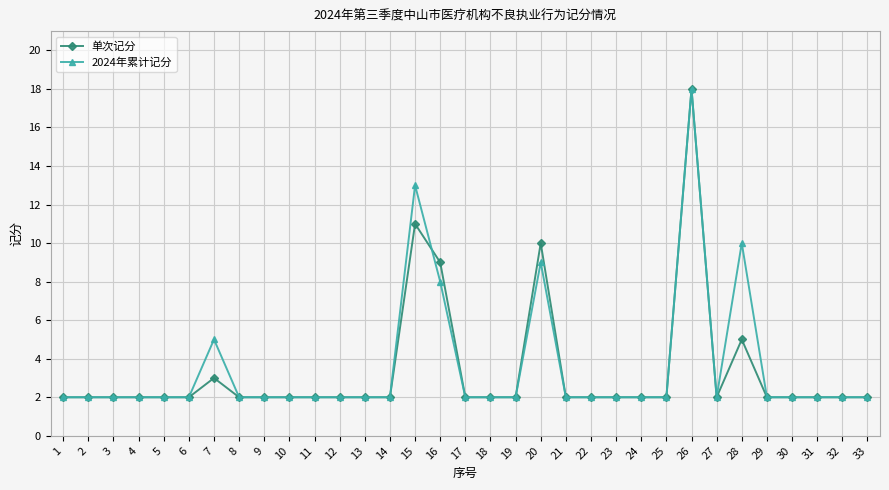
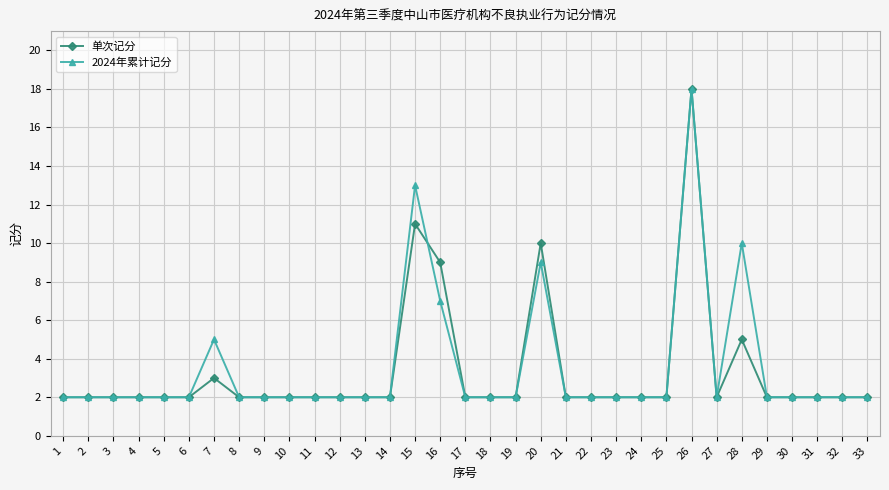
2024年累计记分, 16: 8 -> 7
